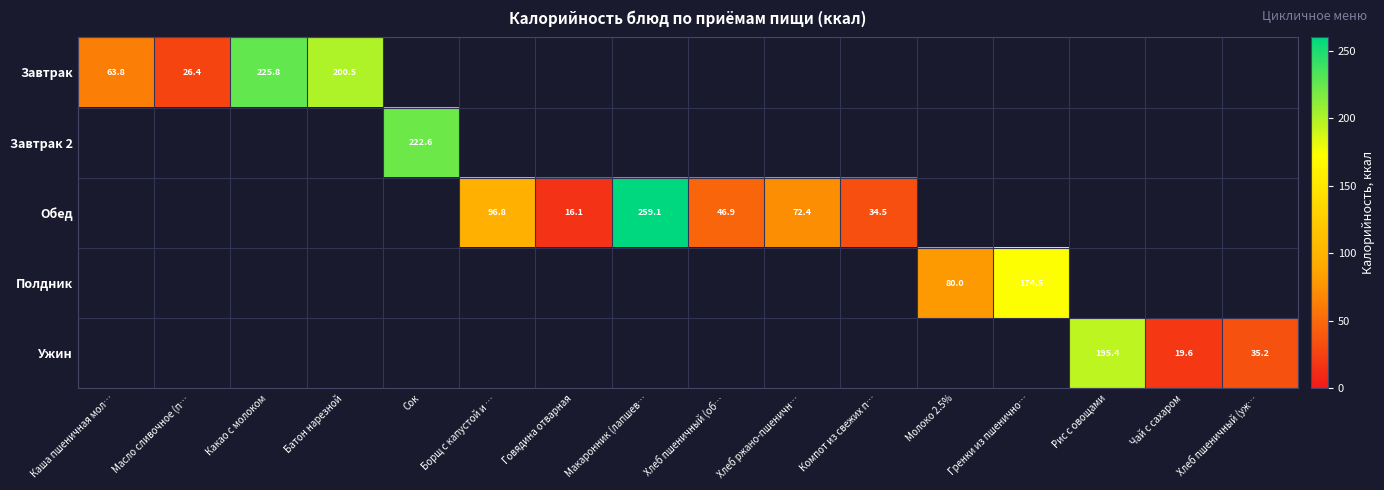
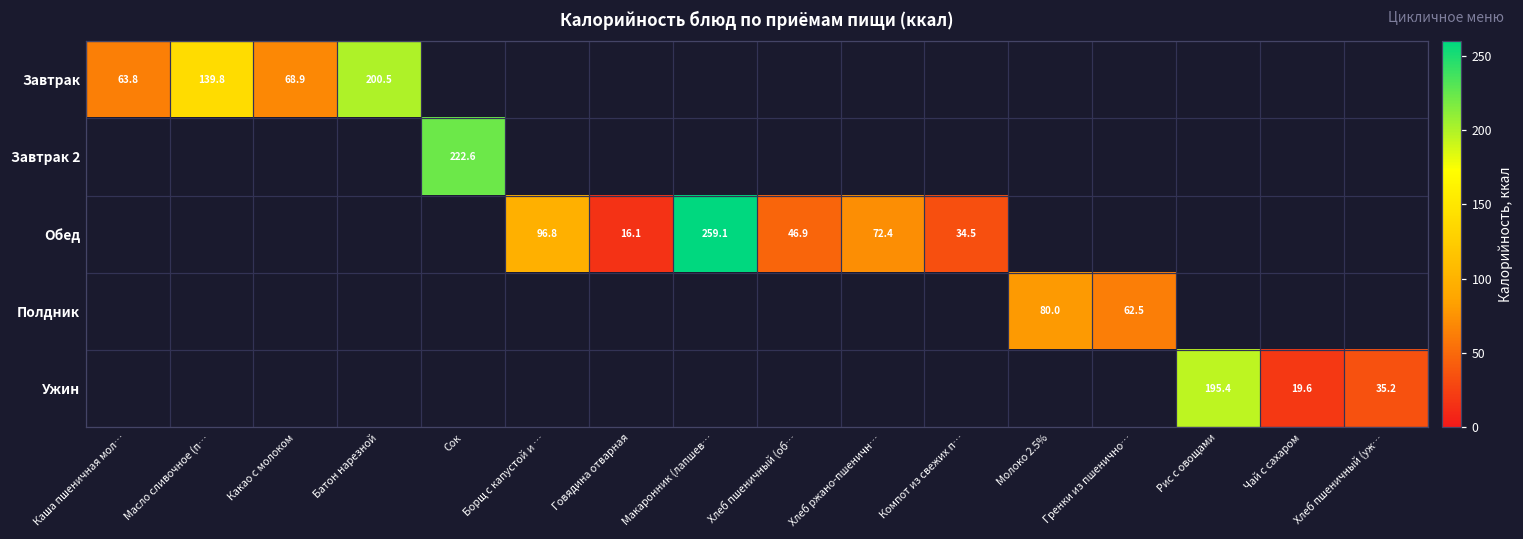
Завтрак, Масло сливочное (п…: 26.4 -> 139.8
Завтрак, Какао с молоком: 225.8 -> 68.9
Полдник, Гренки из пшенично…: 174.5 -> 62.5
